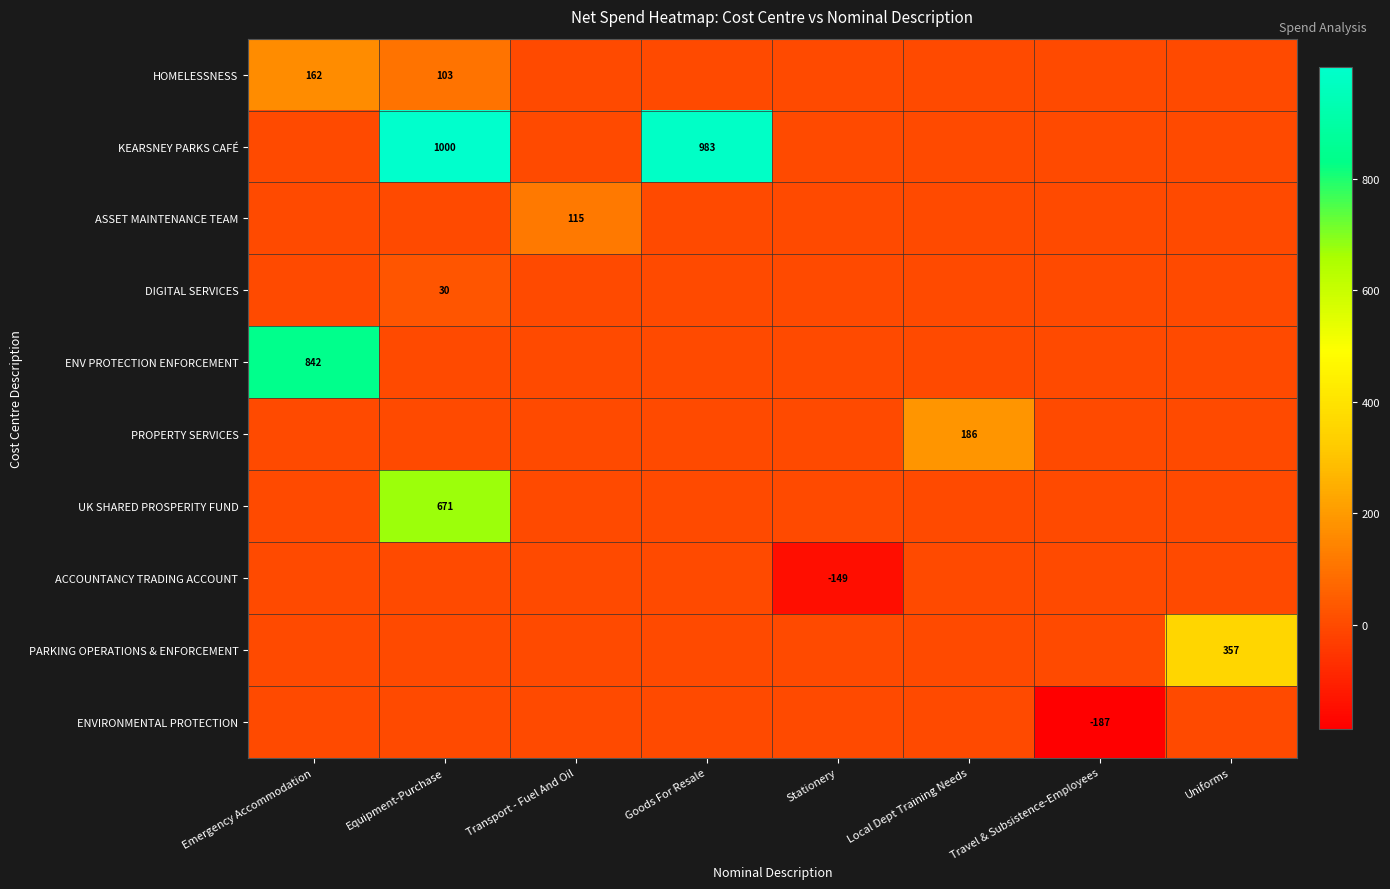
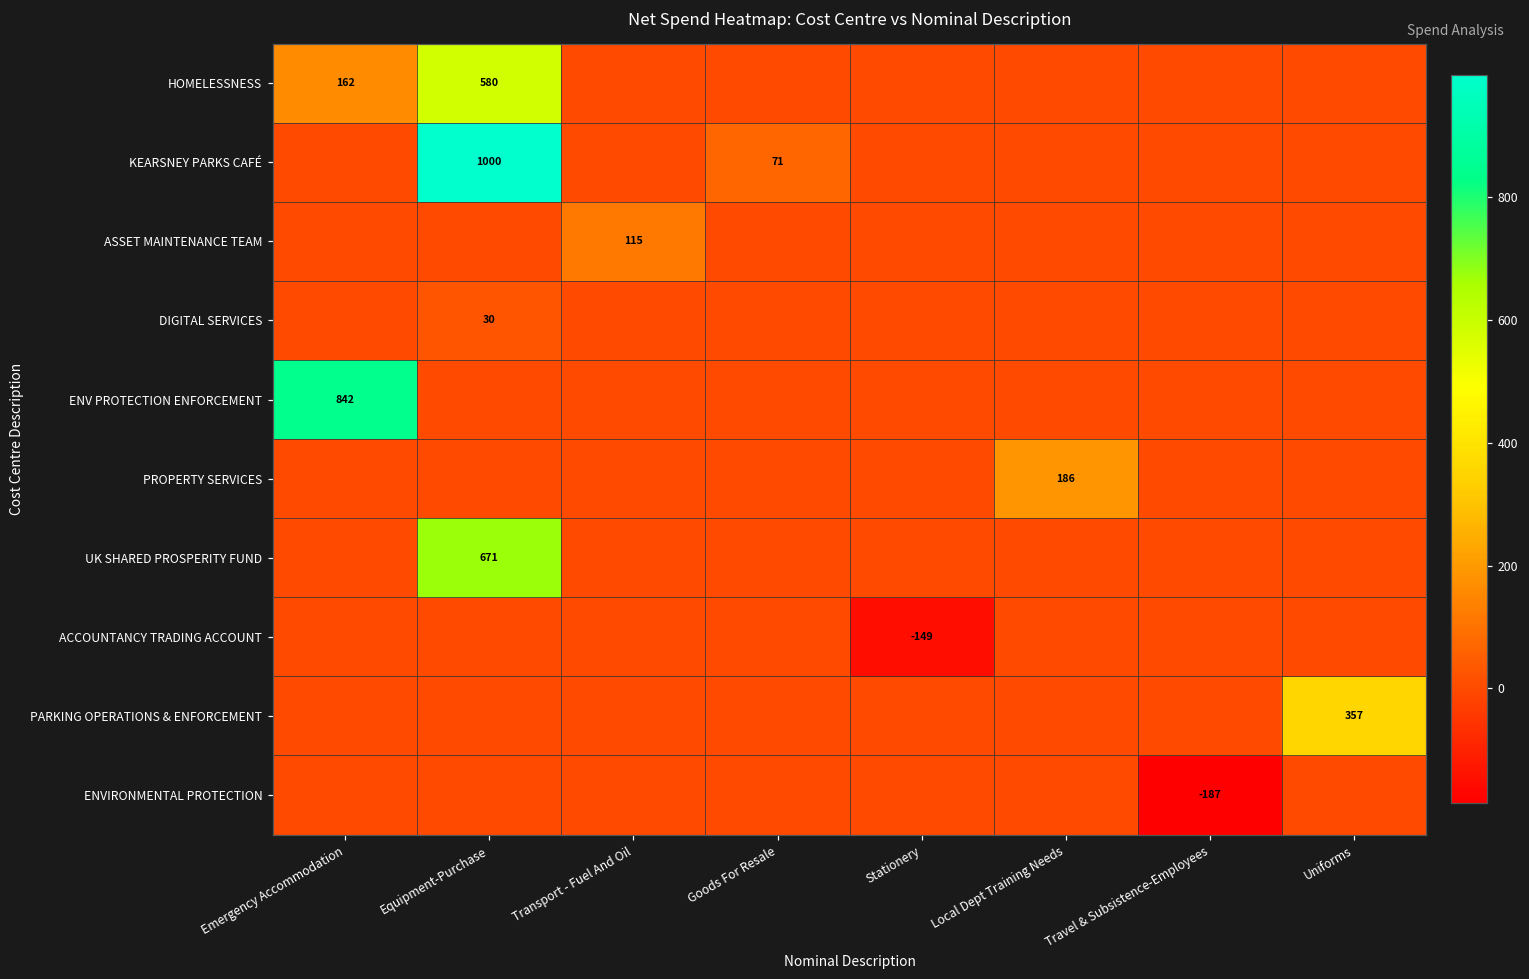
HOMELESSNESS, Equipment-Purchase: 103 -> 580
KEARSNEY PARKS CAFÉ, Goods For Resale: 983 -> 71
